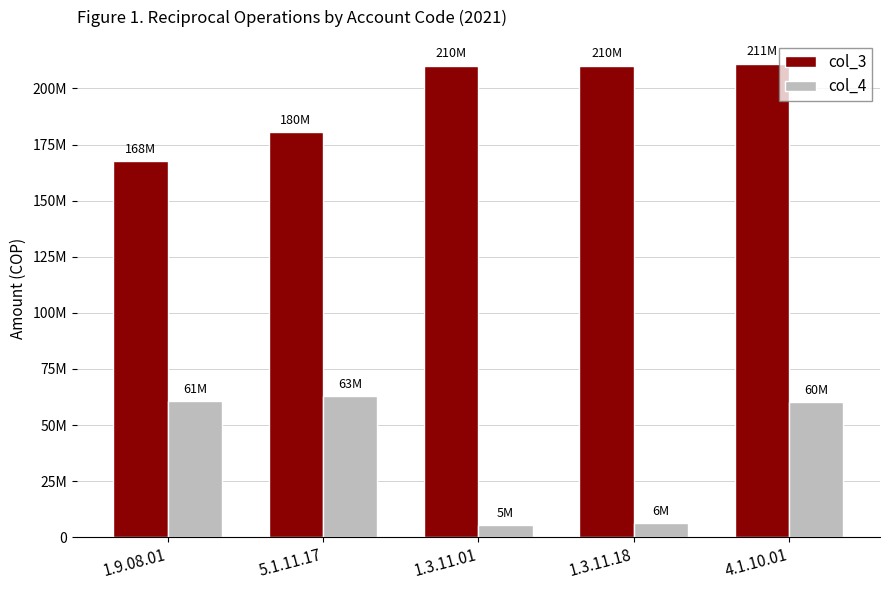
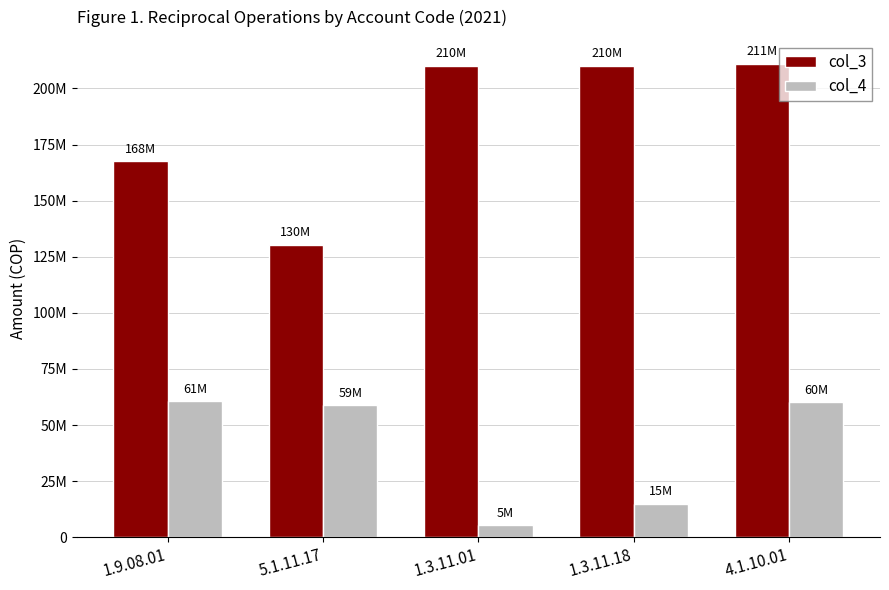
col_3, 5.1.11.17: 180M -> 130M
col_4, 5.1.11.17: 63M -> 59M
col_4, 1.3.11.18: 6M -> 15M
